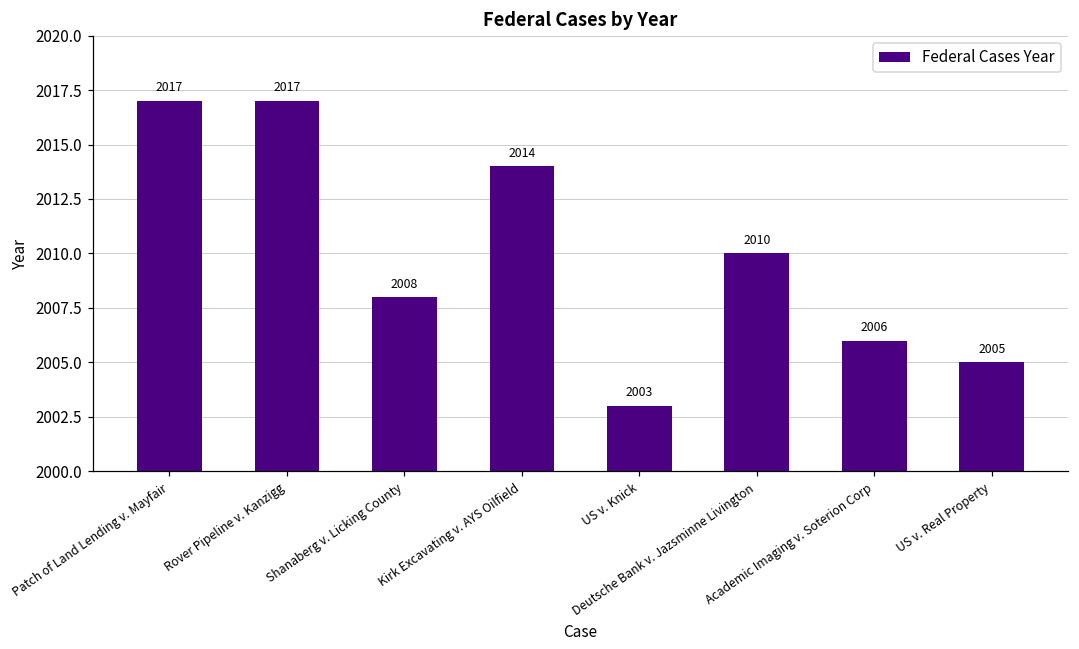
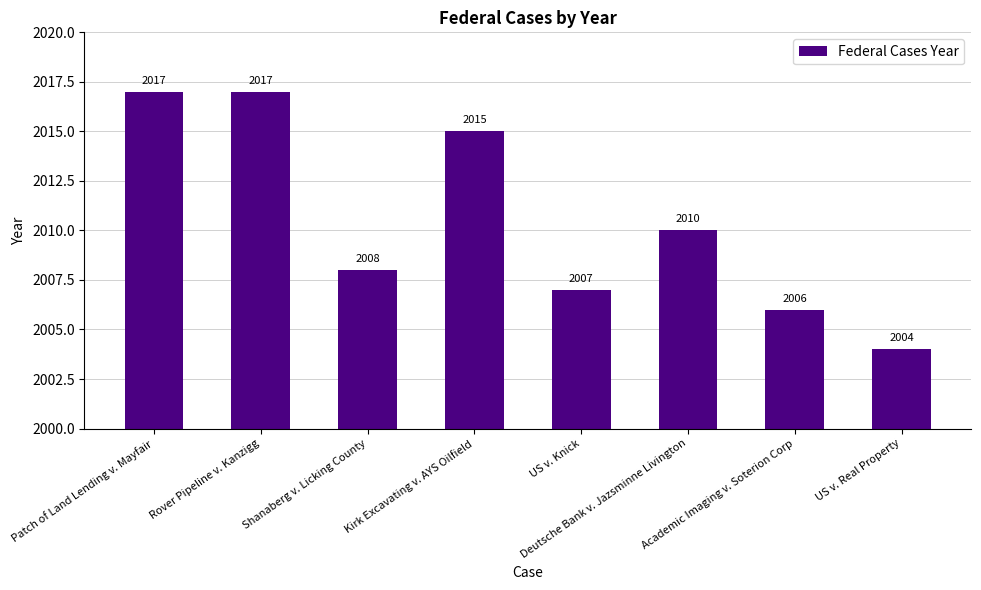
Kirk Excavating v. AYS Oilfield: 2014 -> 2015
US v. Knick: 2003 -> 2007
US v. Real Property: 2005 -> 2004
